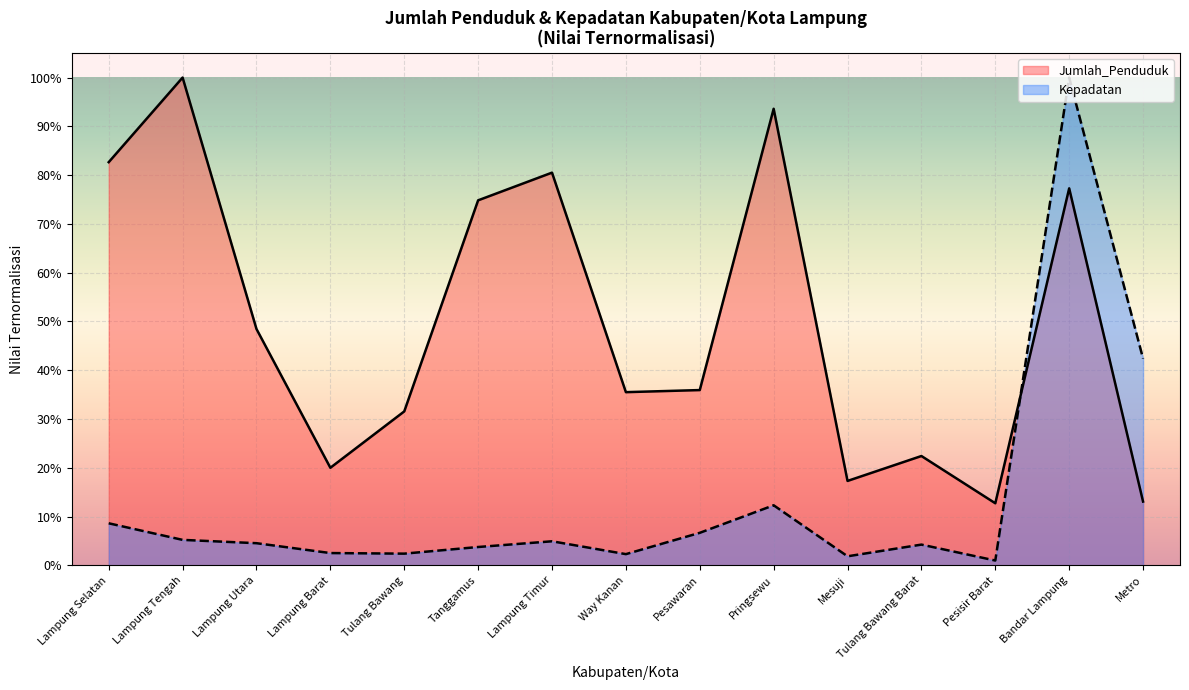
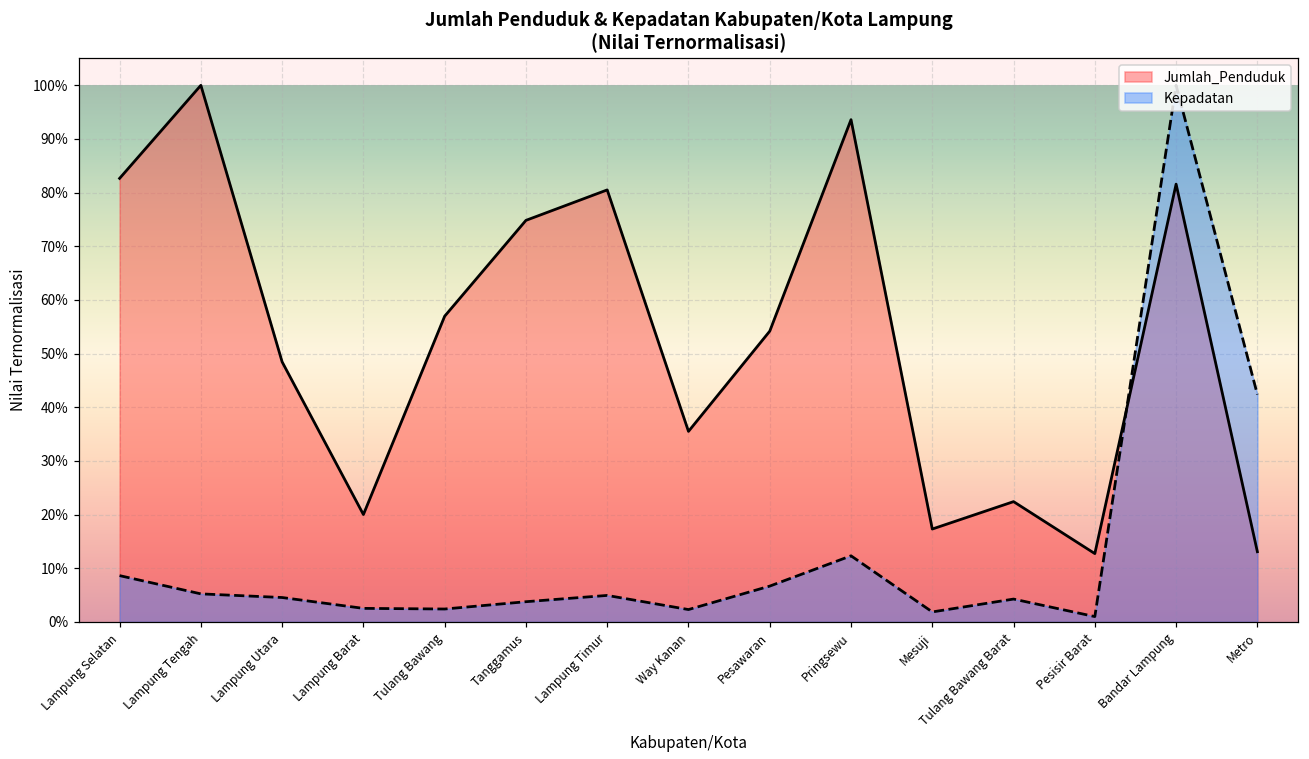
Jumlah_Penduduk, Tulang Bawang: 32% -> 57%
Jumlah_Penduduk, Pesawaran: 36% -> 54%
Jumlah_Penduduk, Bandar Lampung: 77% -> 82%
